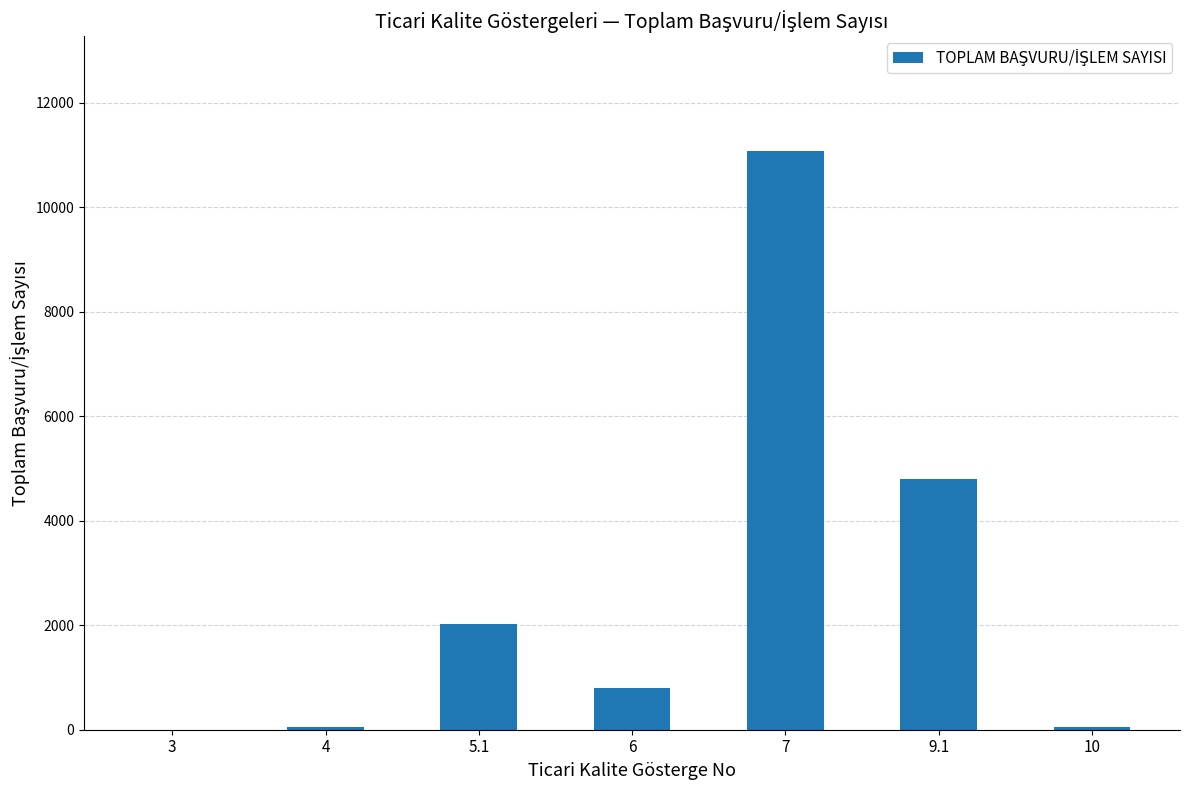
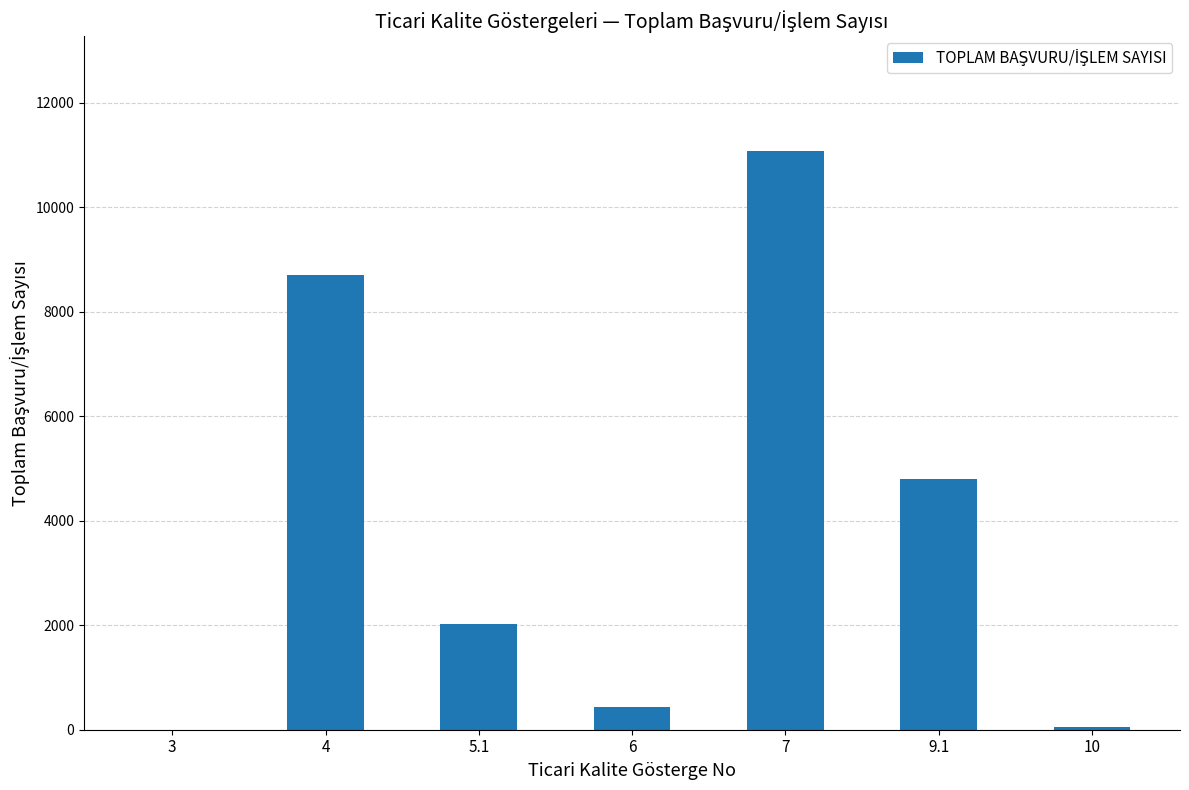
4: 0 -> 8700
6: 800 -> 400
